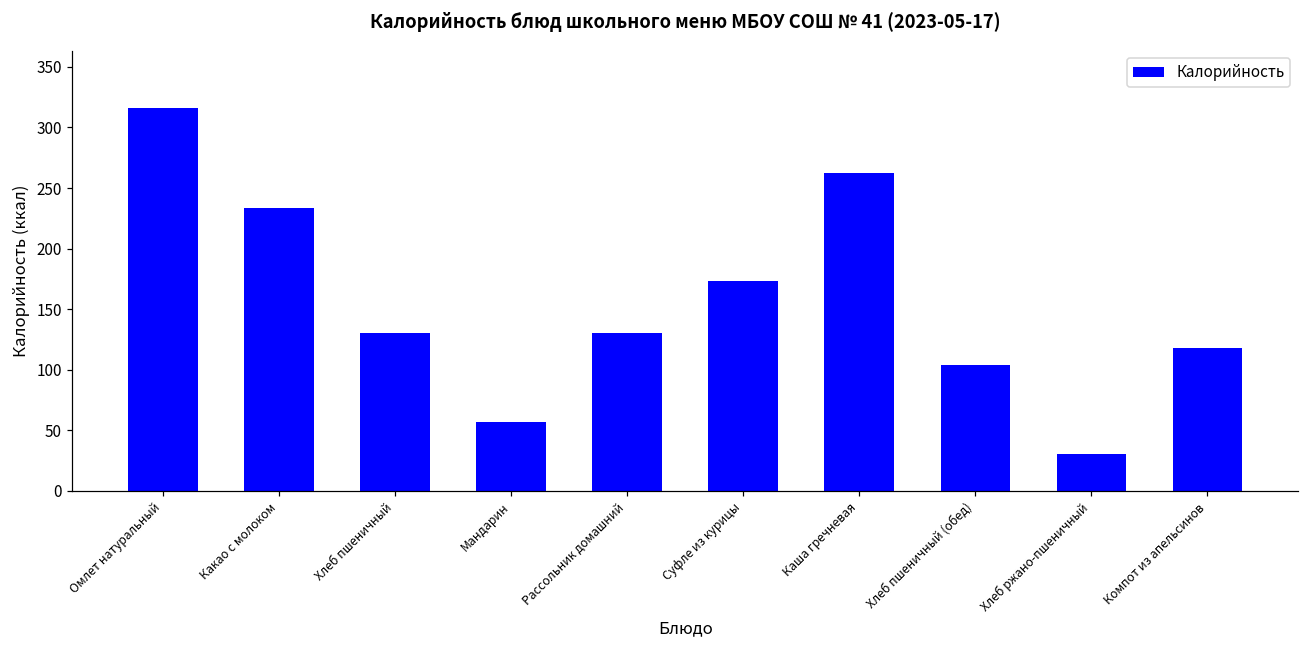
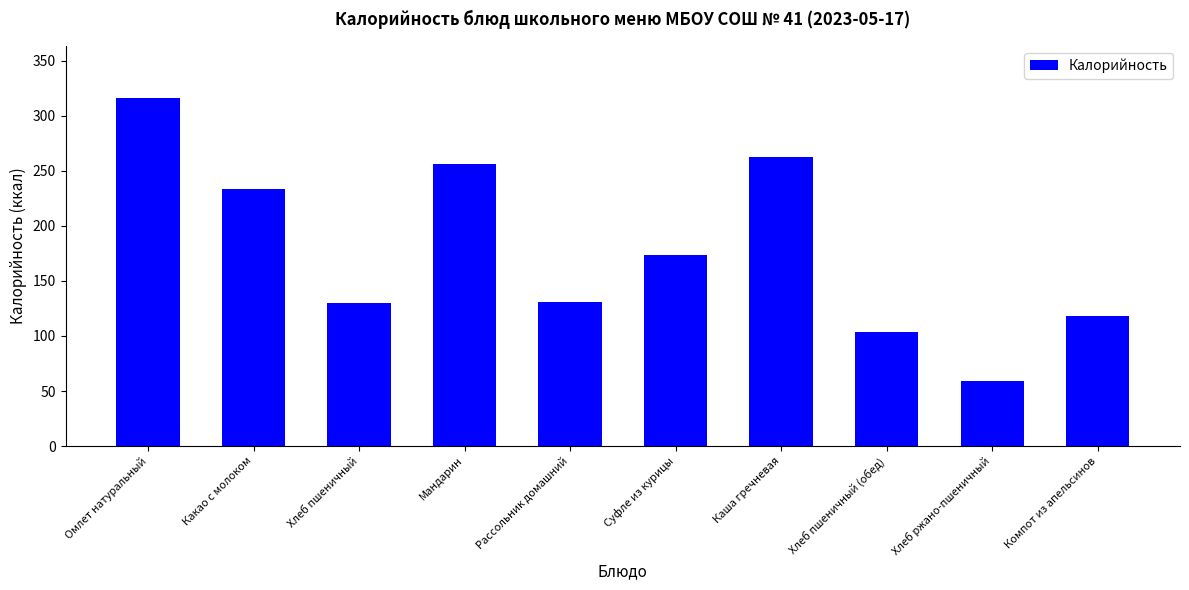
Мандарин: 57 -> 256
Хлеб ржано-пшеничный: 30 -> 59
